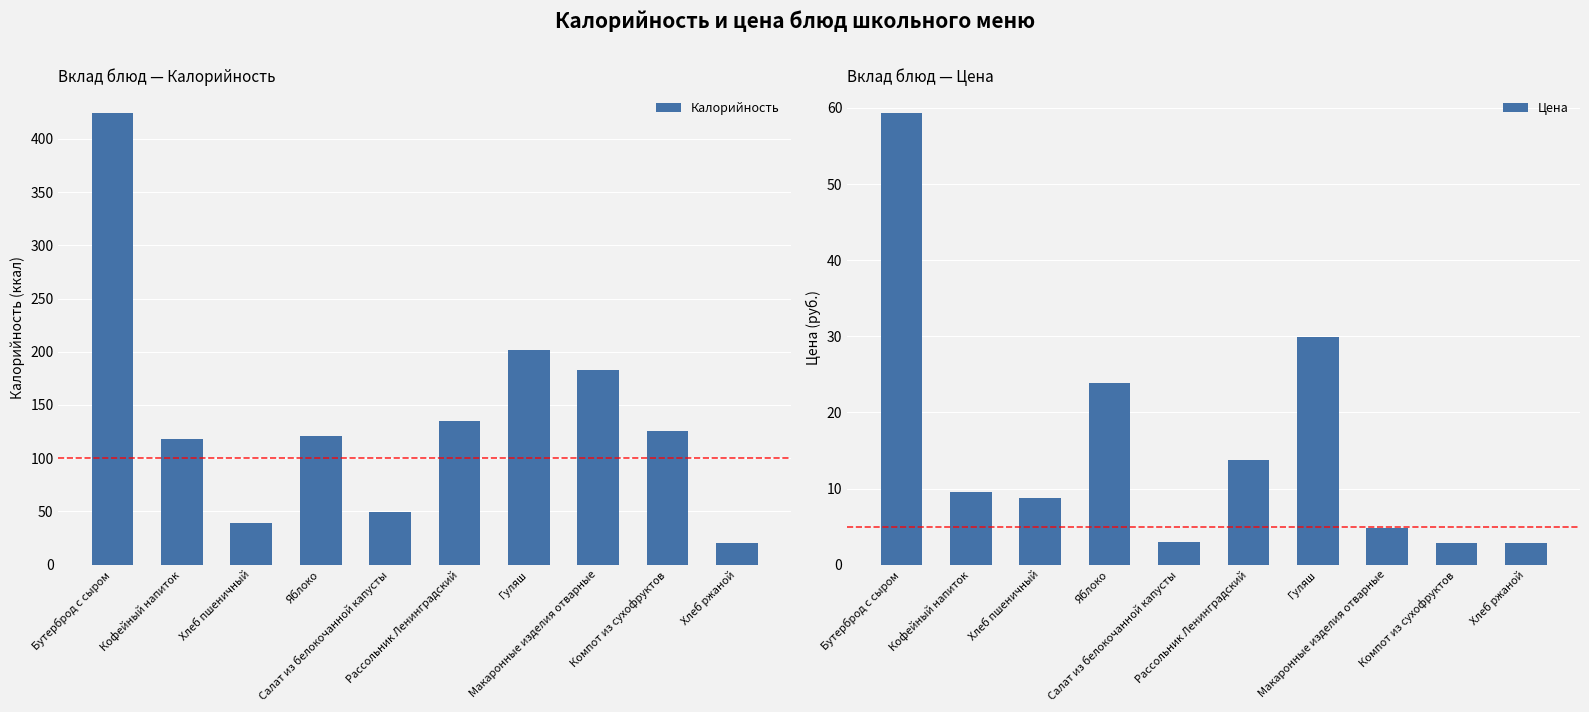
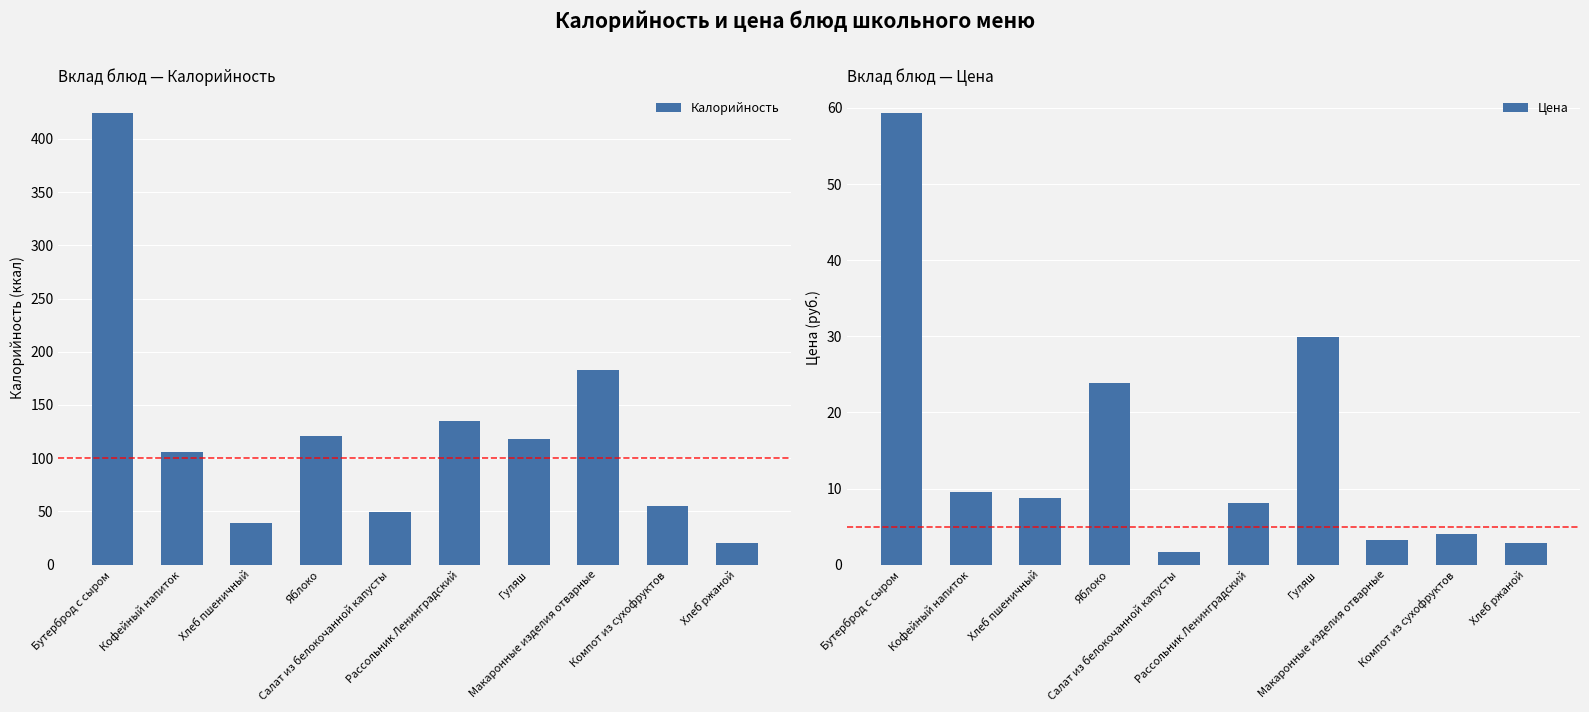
Вклад блюд — Калорийность, Кофейный напиток: 118 -> 106
Вклад блюд — Калорийность, Гуляш: 202 -> 118
Вклад блюд — Калорийность, Компот из сухофруктов: 126 -> 55
Вклад блюд — Цена, Салат из белокочанной капусты: 3 -> 2
Вклад блюд — Цена, Рассольник Ленинградский: 14 -> 8
Вклад блюд — Цена, Макаронные изделия отварные: 5 -> 3
Вклад блюд — Цена, Компот из сухофруктов: 3 -> 4
